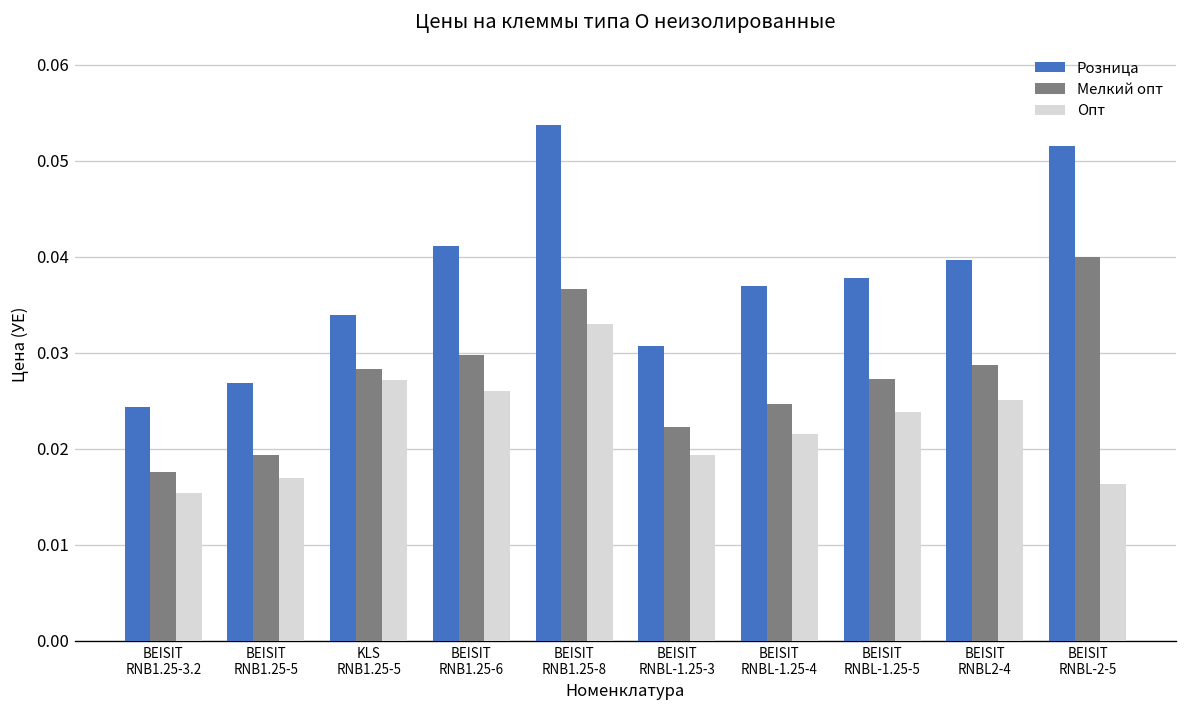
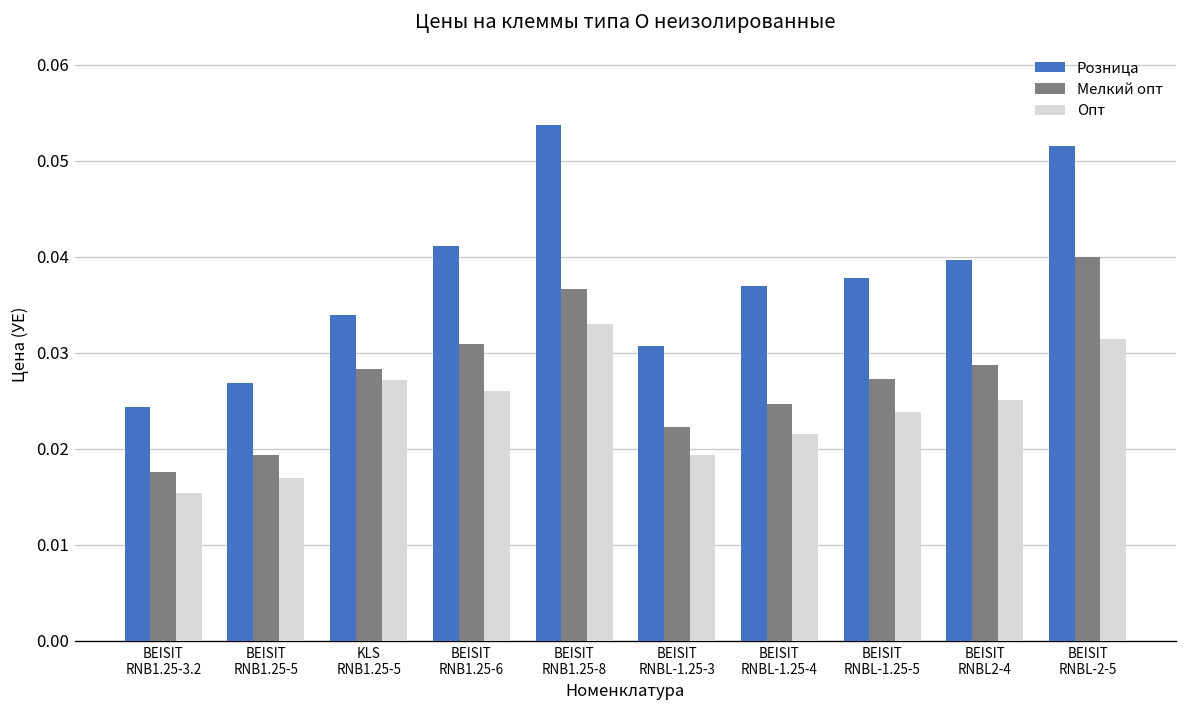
Мелкий опт, BEISIT RNB1.25-6: 0.030 -> 0.031
Опт, BEISIT RNBL-2-5: 0.016 -> 0.031
